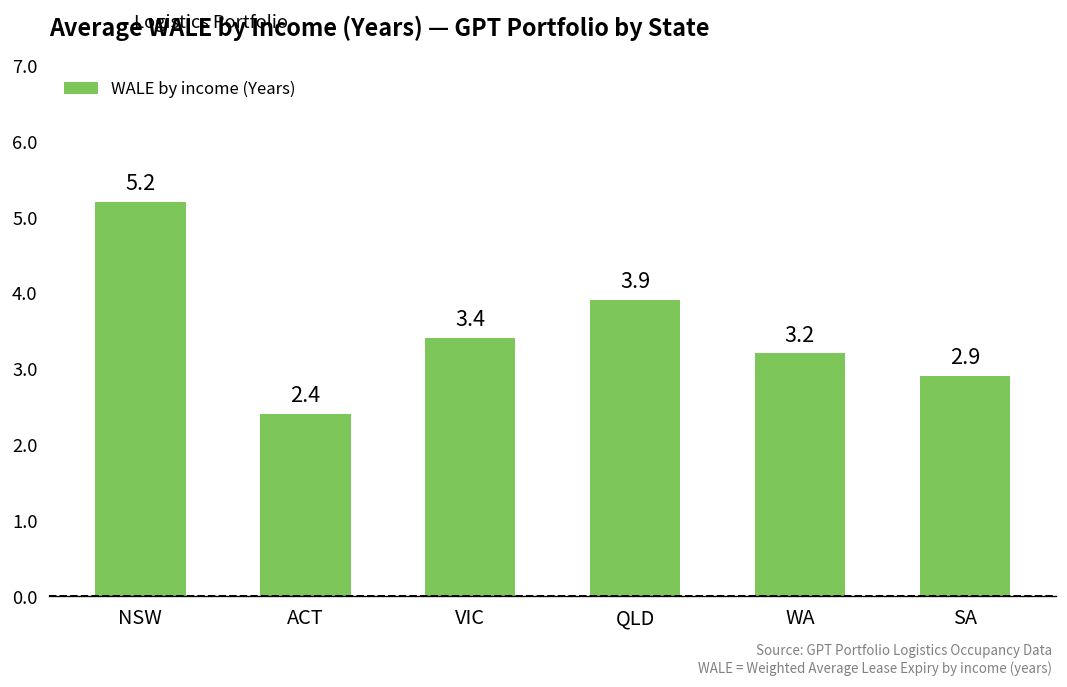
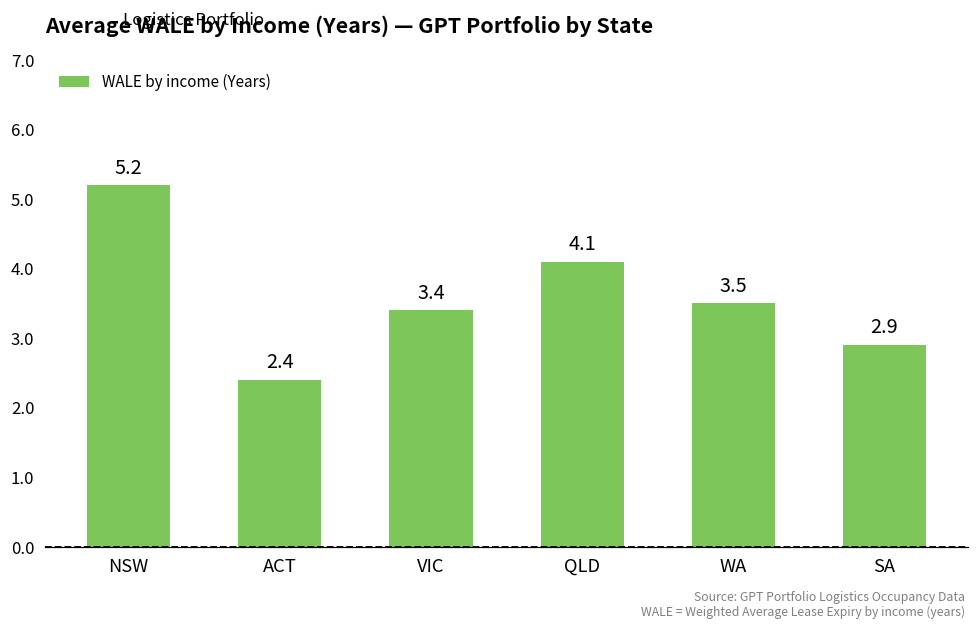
QLD: 3.9 -> 4.1
WA: 3.2 -> 3.5
